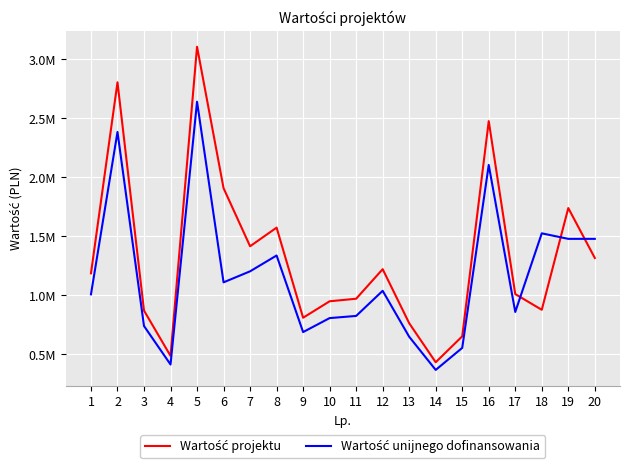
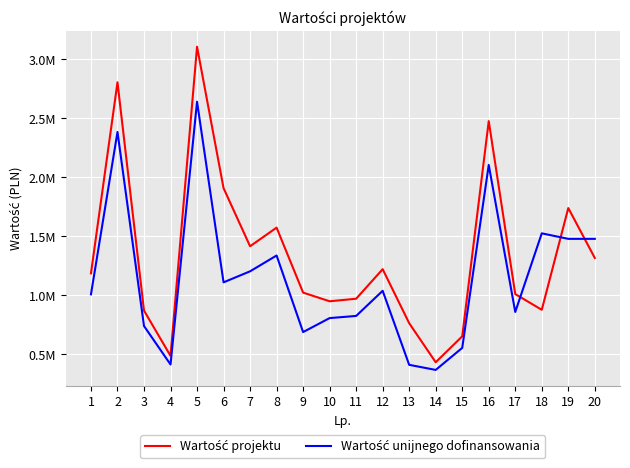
Wartość projektu, 9: 810000 -> 1020000
Wartość unijnego dofinansowania, 13: 650000 -> 410000
